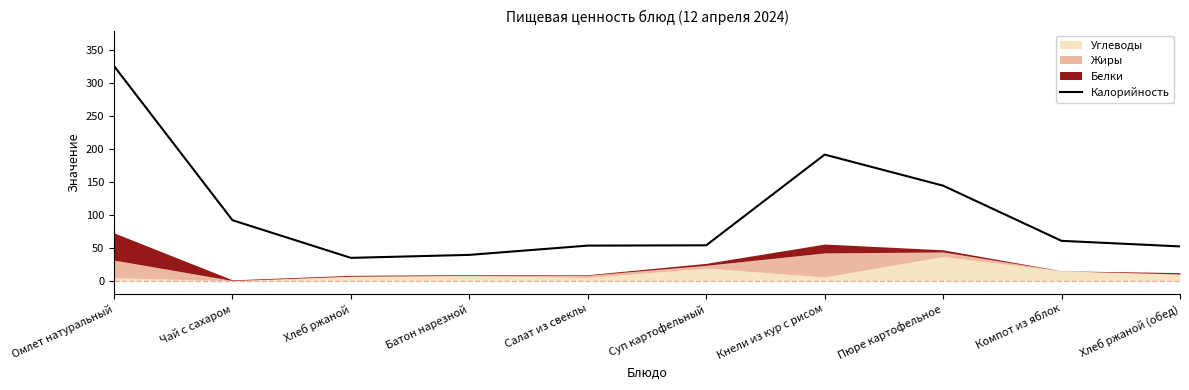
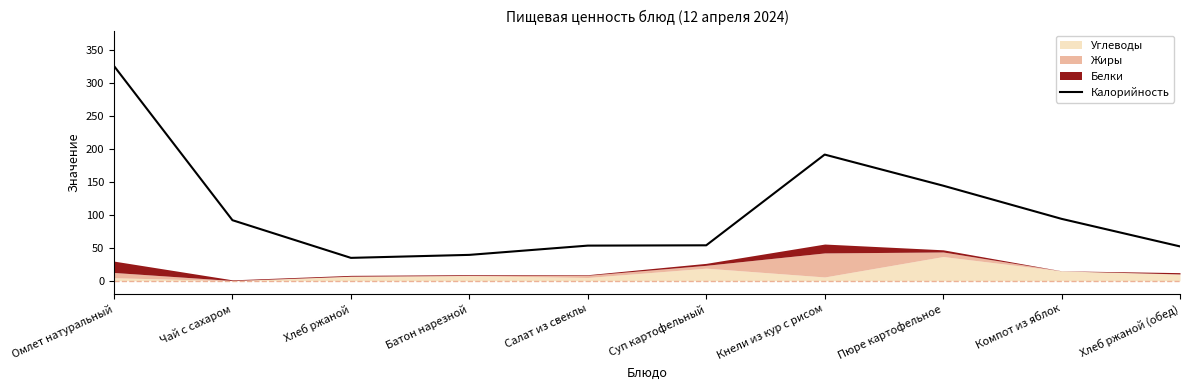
Жиры, Омлет натуральный: 30 -> 10
Белки, Омлет натуральный: 40 -> 20
Калорийность, Компот из яблок: 60 -> 90
